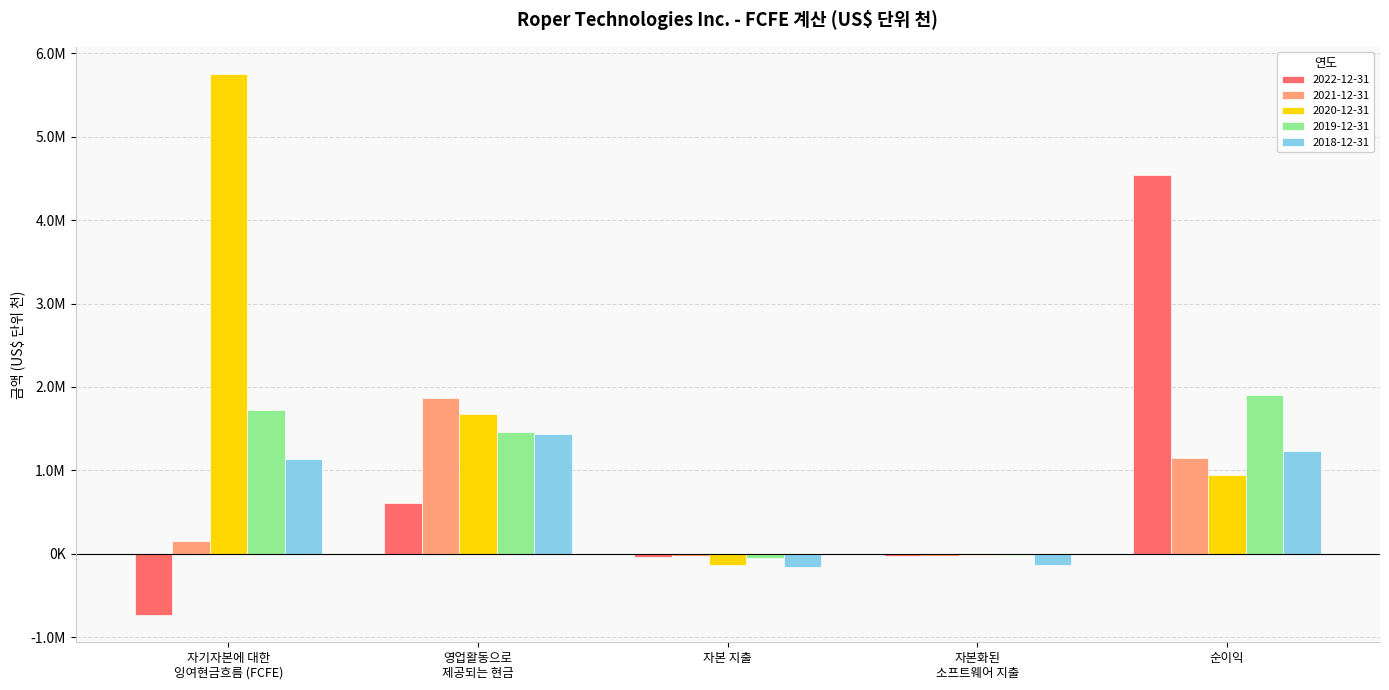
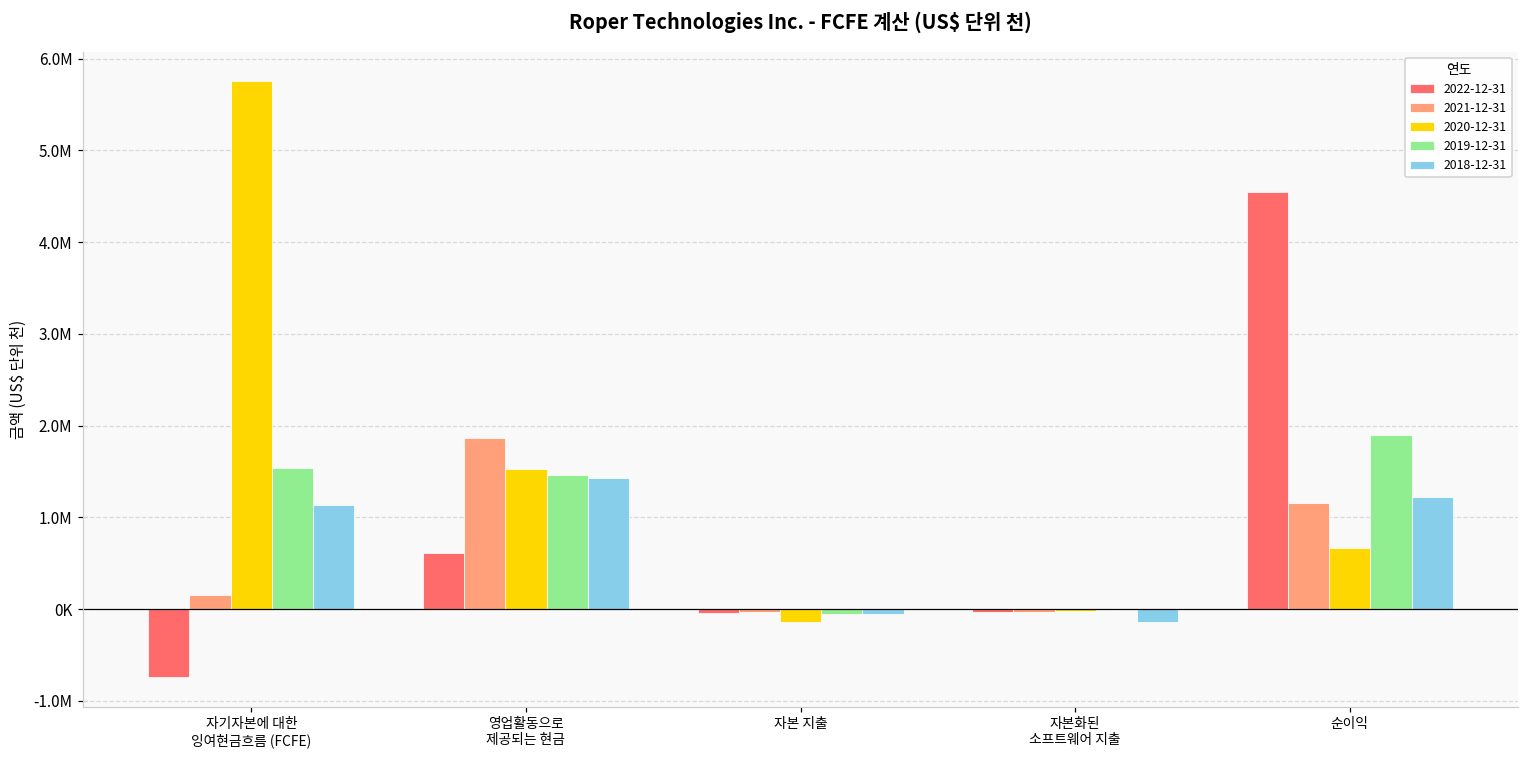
2019-12-31, 자기자본에 대한 잉여현금흐름 (FCFE): 1700000 -> 1500000
2020-12-31, 영업활동으로 제공되는 현금: 1700000 -> 1500000
2018-12-31, 자본 지출: -200000 -> 0
2020-12-31, 순이익: 900000 -> 700000
